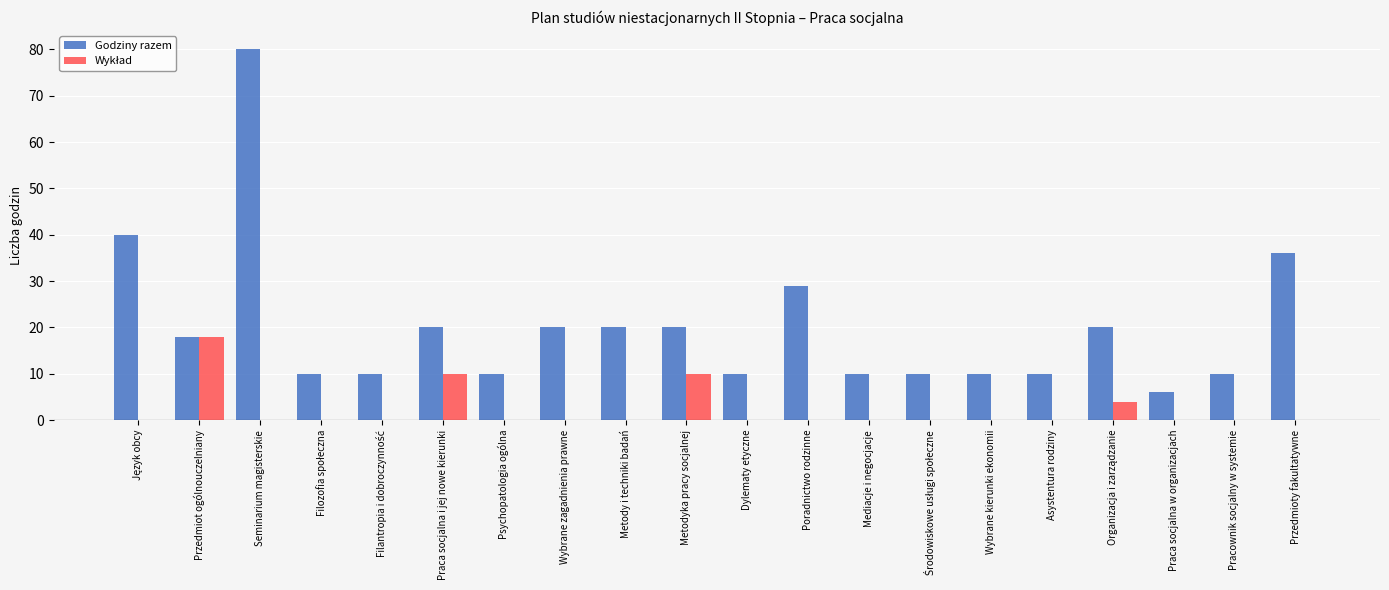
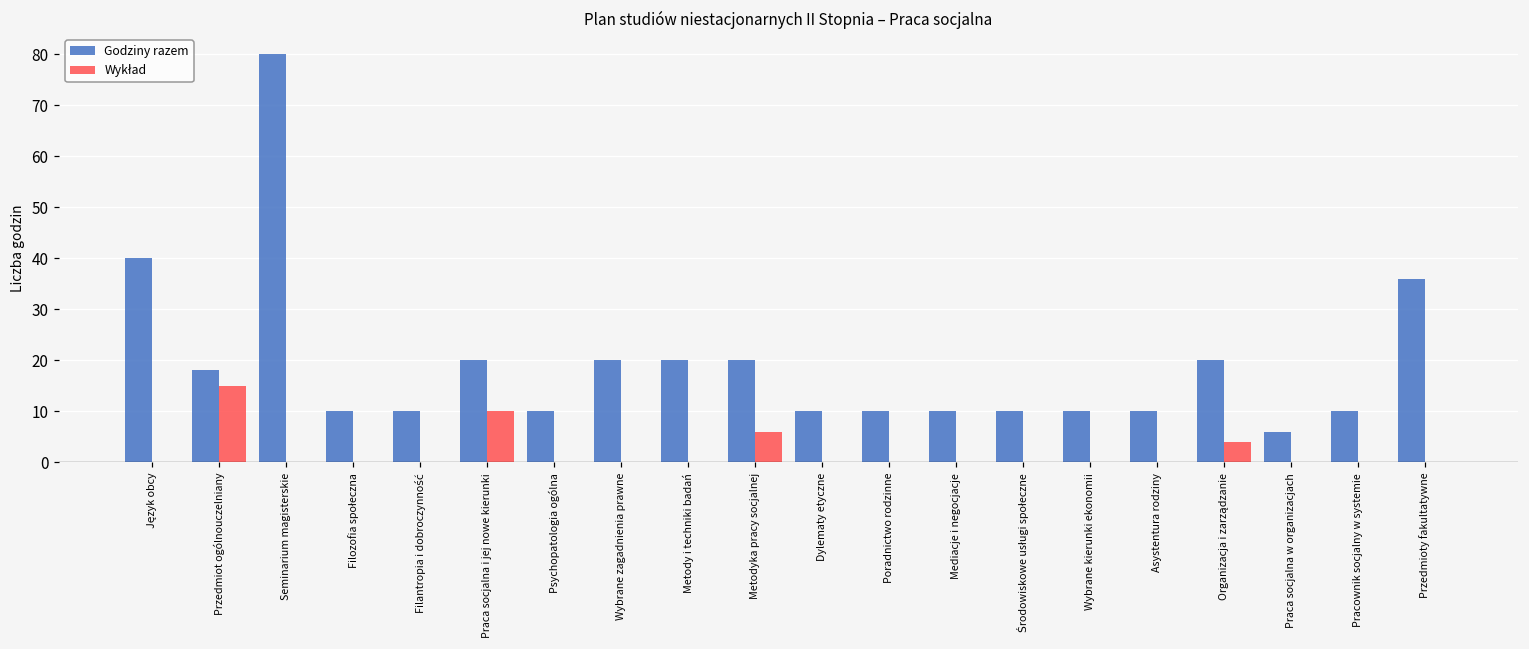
Wykład, Przedmiot ogólnouczelniany: 18 -> 15
Wykład, Metodyka pracy socjalnej: 10 -> 6
Godziny razem, Poradnictwo rodzinne: 29 -> 10
